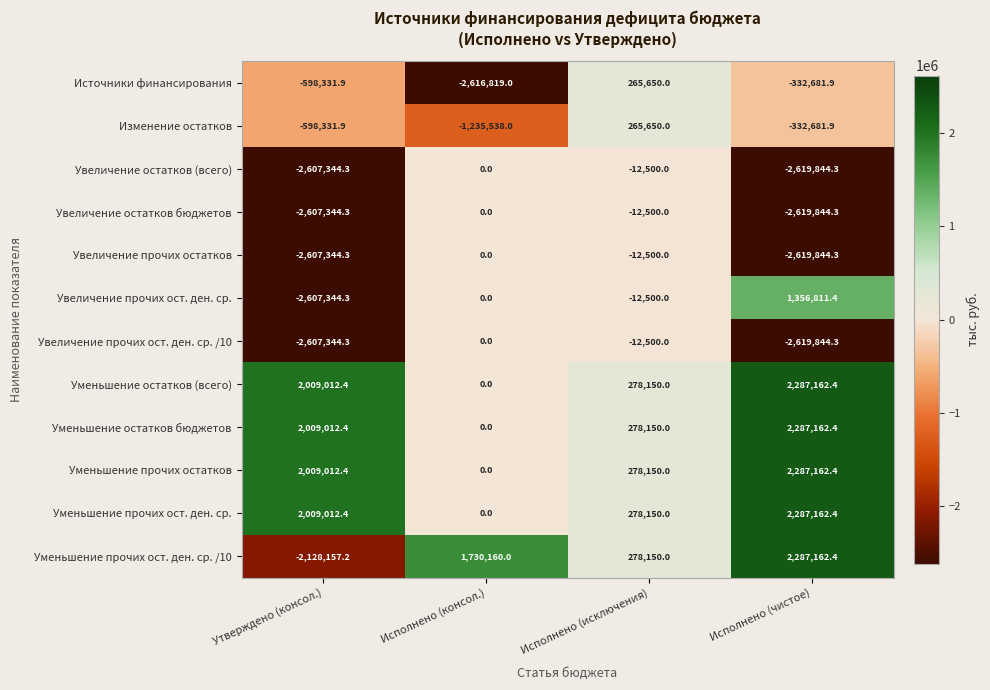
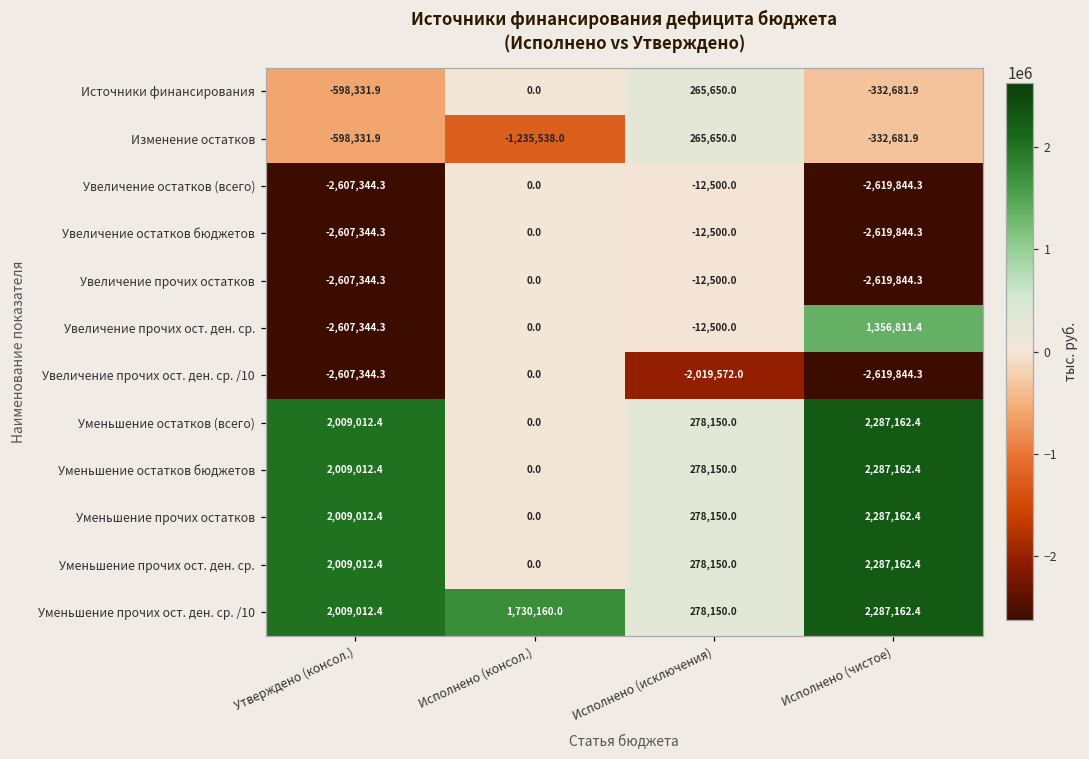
Источники финансирования, Исполнено (консол.): -2,616,819.0 -> 0.0
Увеличение прочих ост. ден. ср. /10, Исполнено (исключения): -12,500.0 -> -2,019,572.0
Уменьшение прочих ост. ден. ср. /10, Утверждено (консол.): -2,128,157.2 -> 2,009,012.4
